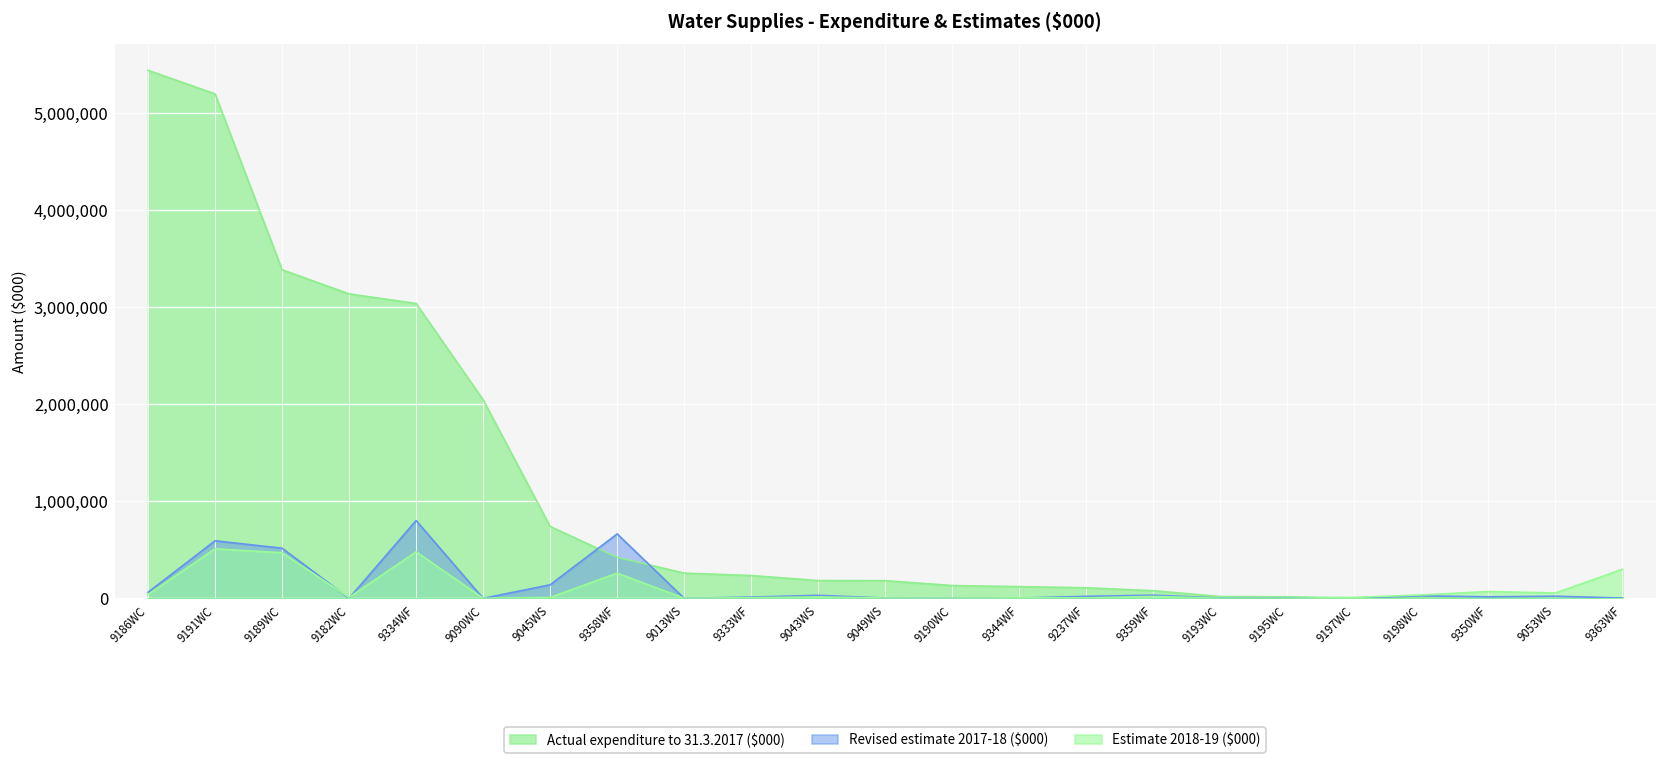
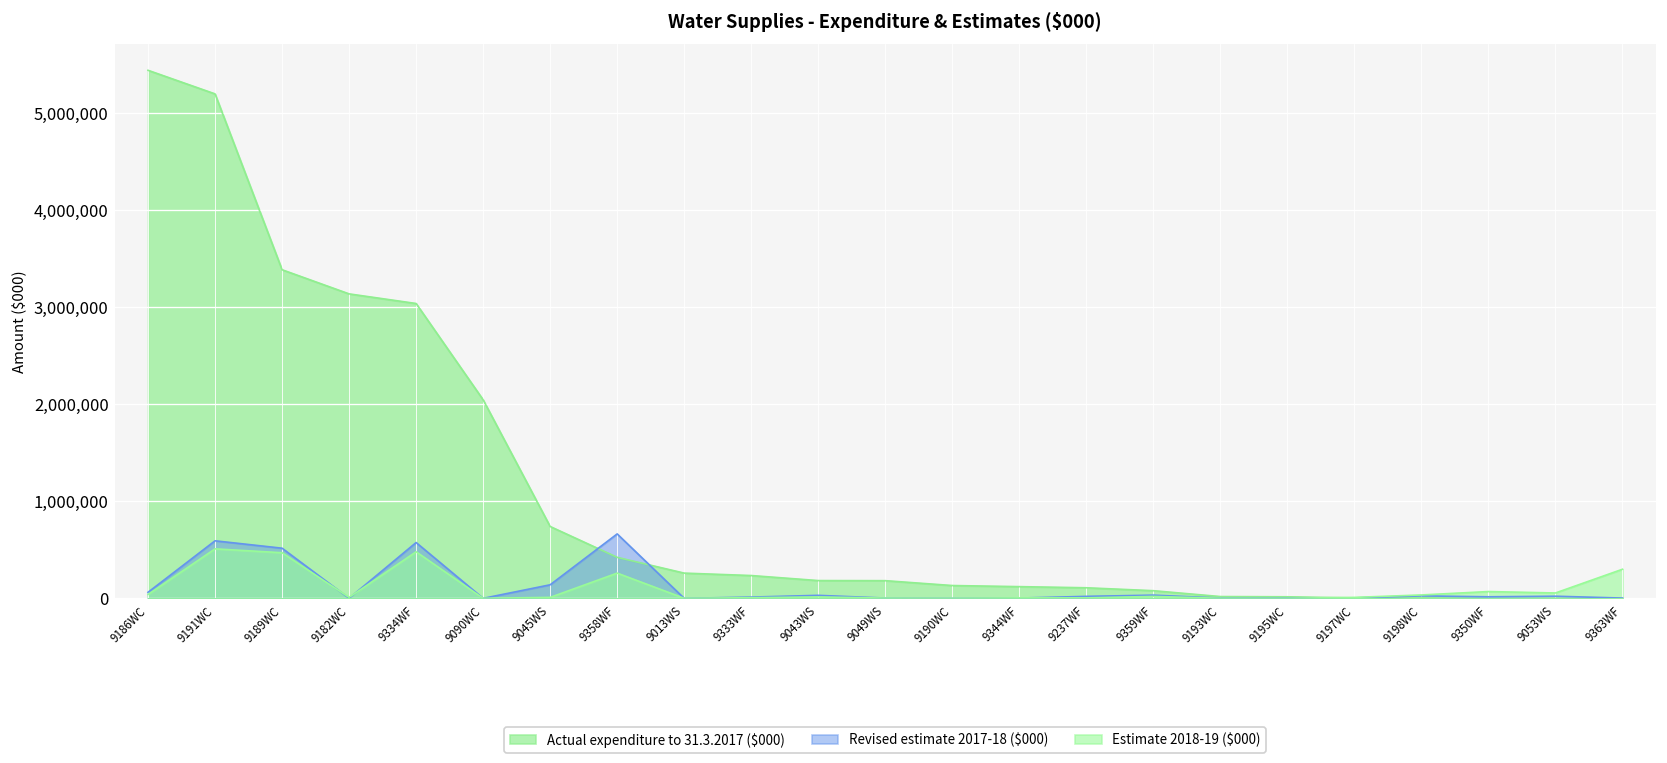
Revised estimate 2017-18 ($000), 9334WF: 800,000 -> 600,000
